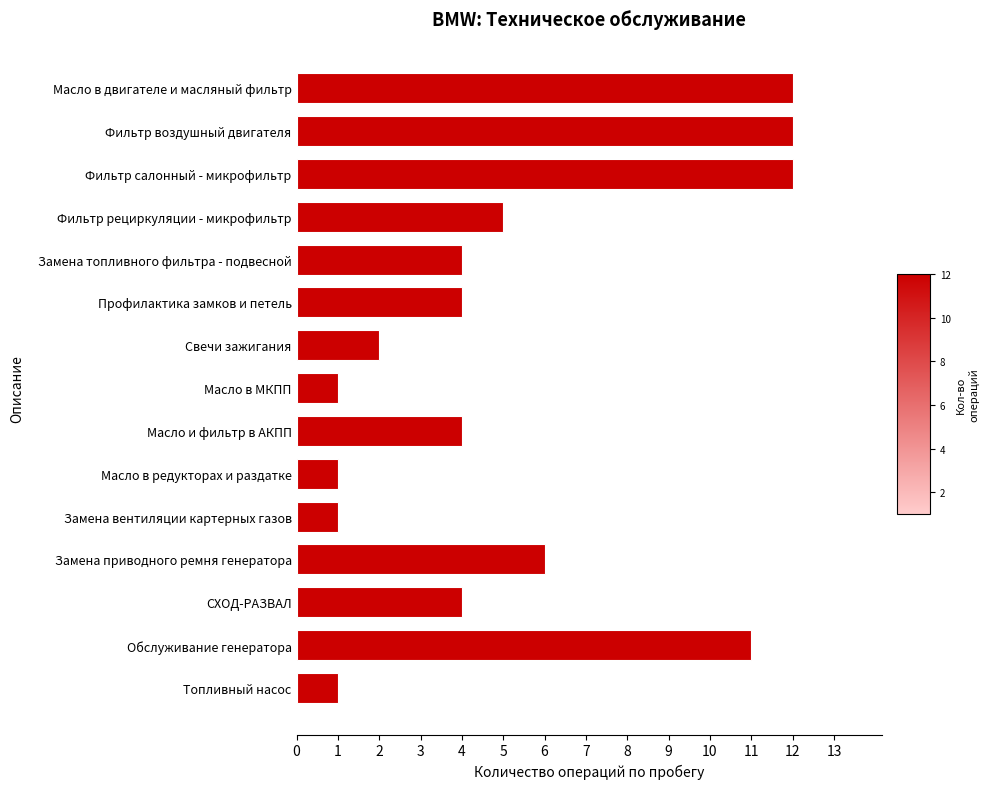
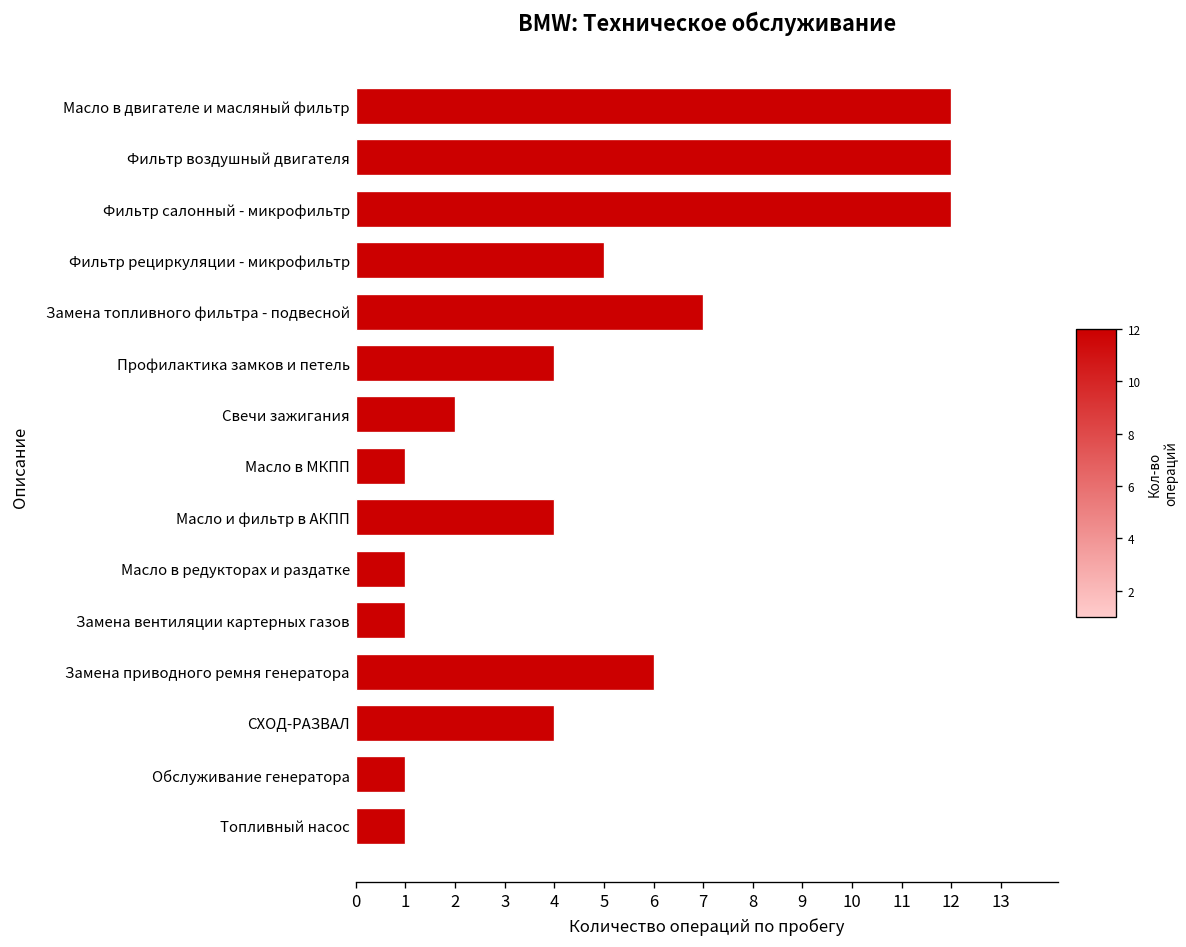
Замена топливного фильтра - подвесной: 4 -> 7
Обслуживание генератора: 11 -> 1
